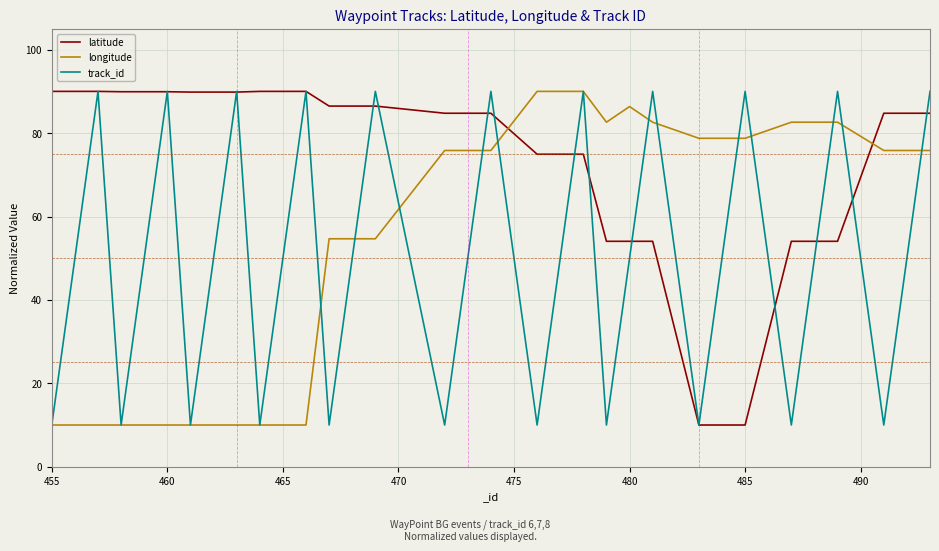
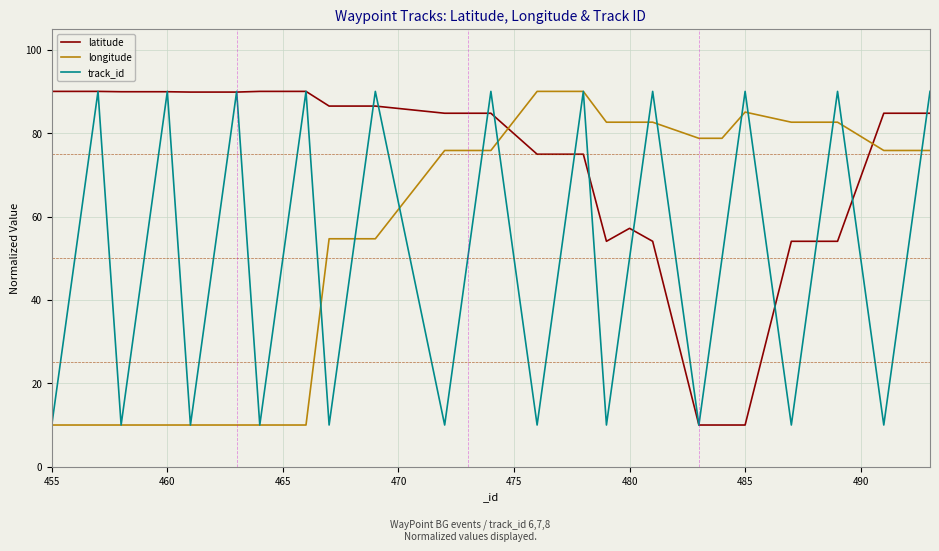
latitude, 480: 54 -> 57
longitude, 480: 86 -> 83
longitude, 485: 79 -> 85
